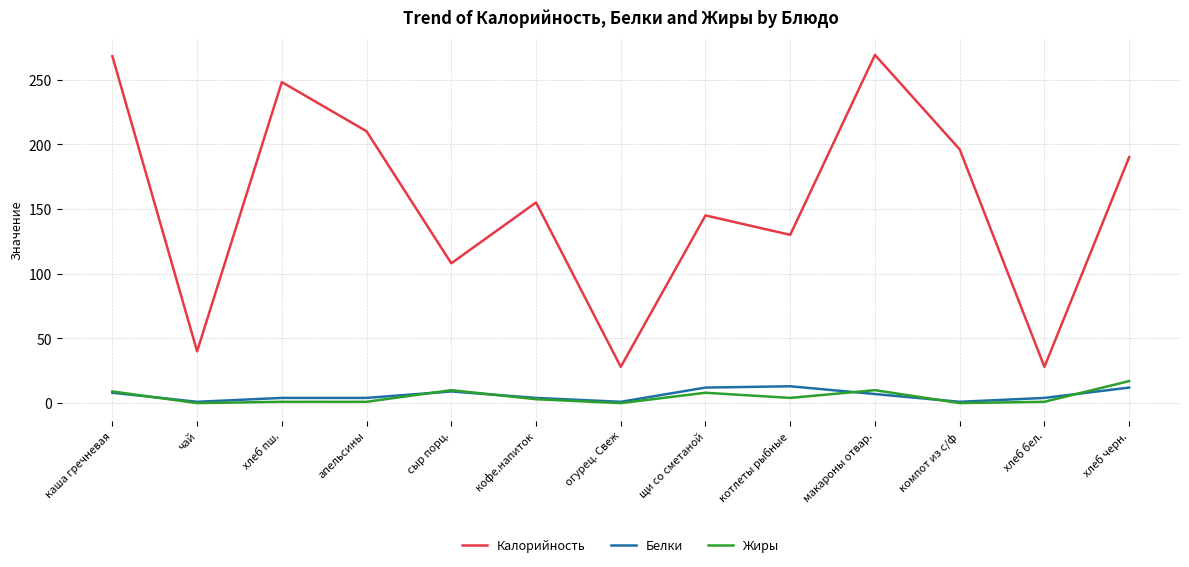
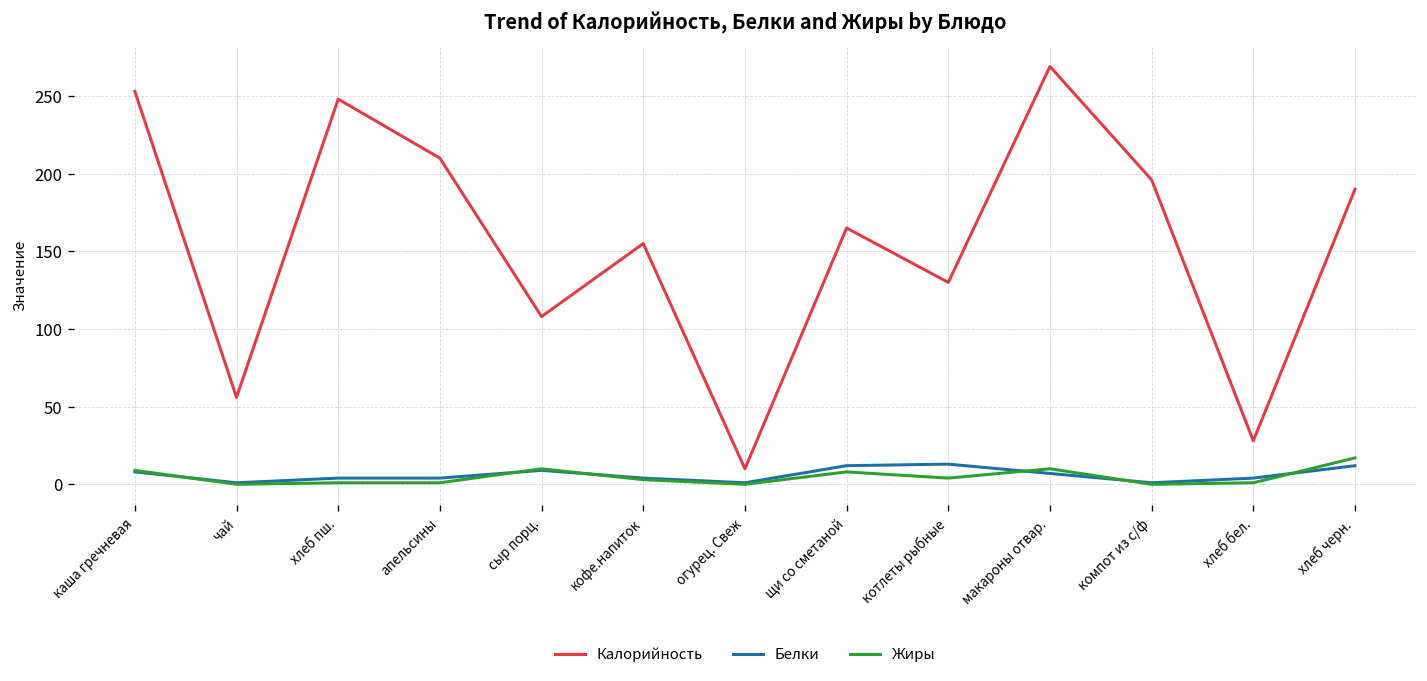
Калорийность, каша гречневая: 268 -> 253
Калорийность, чай: 40 -> 56
Калорийность, огурец. Свеж: 28 -> 10
Калорийность, щи со сметаной: 145 -> 165
